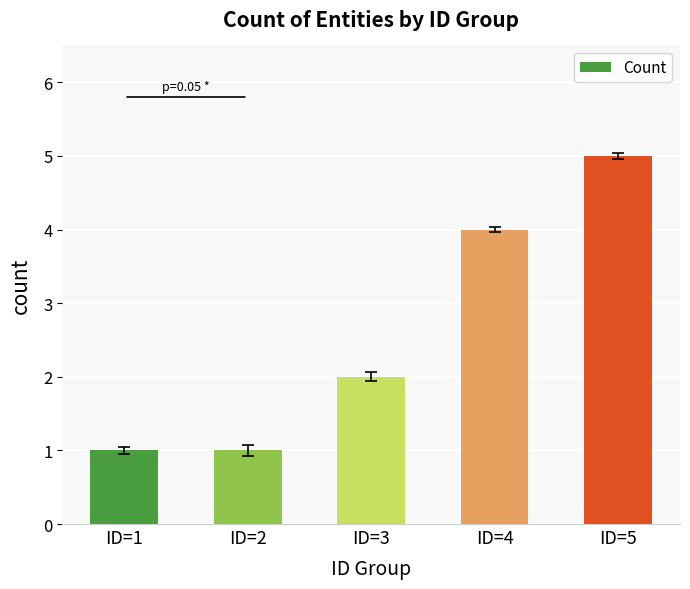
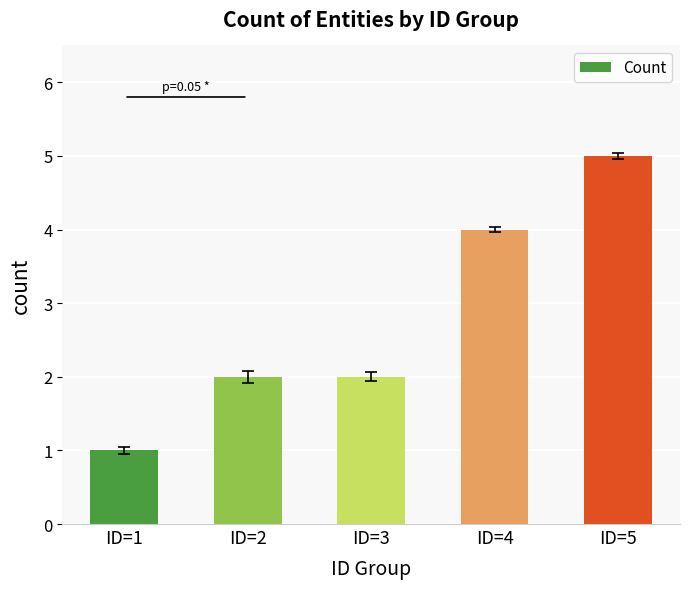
Count, ID=2: 1 -> 2
